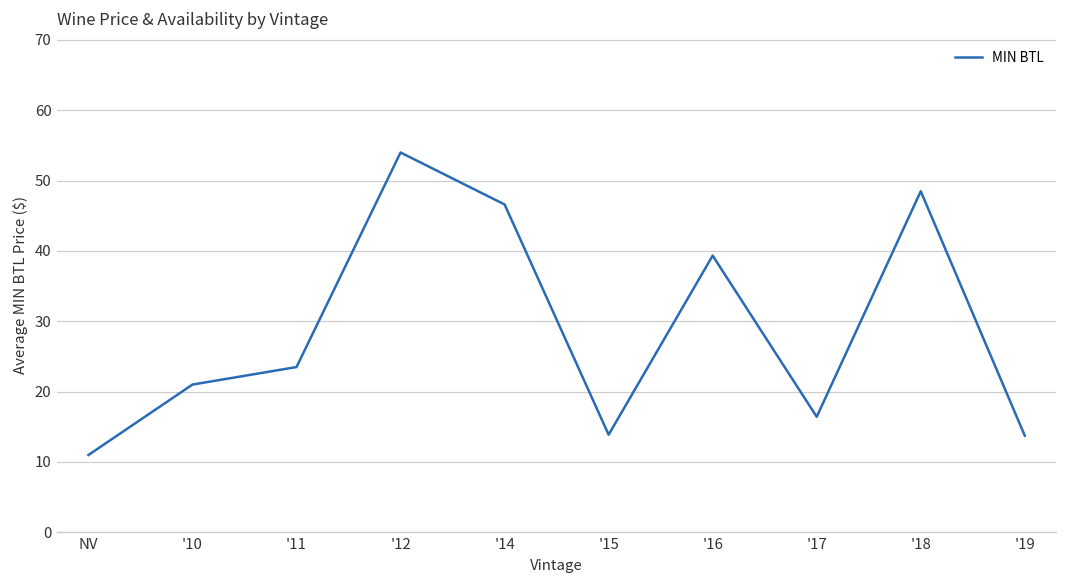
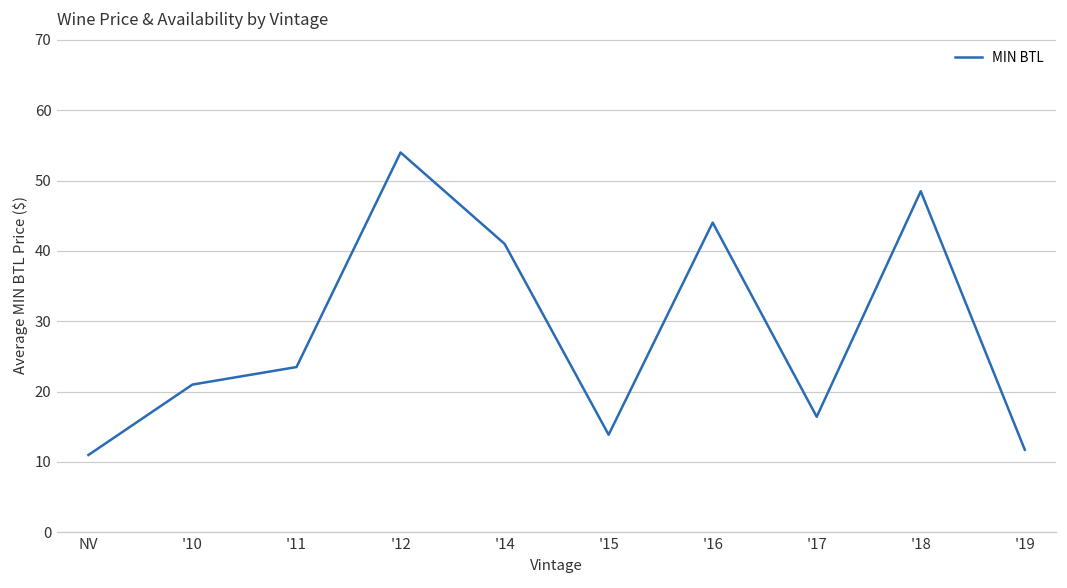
'14: 47 -> 41
'16: 39 -> 44
'19: 14 -> 12
